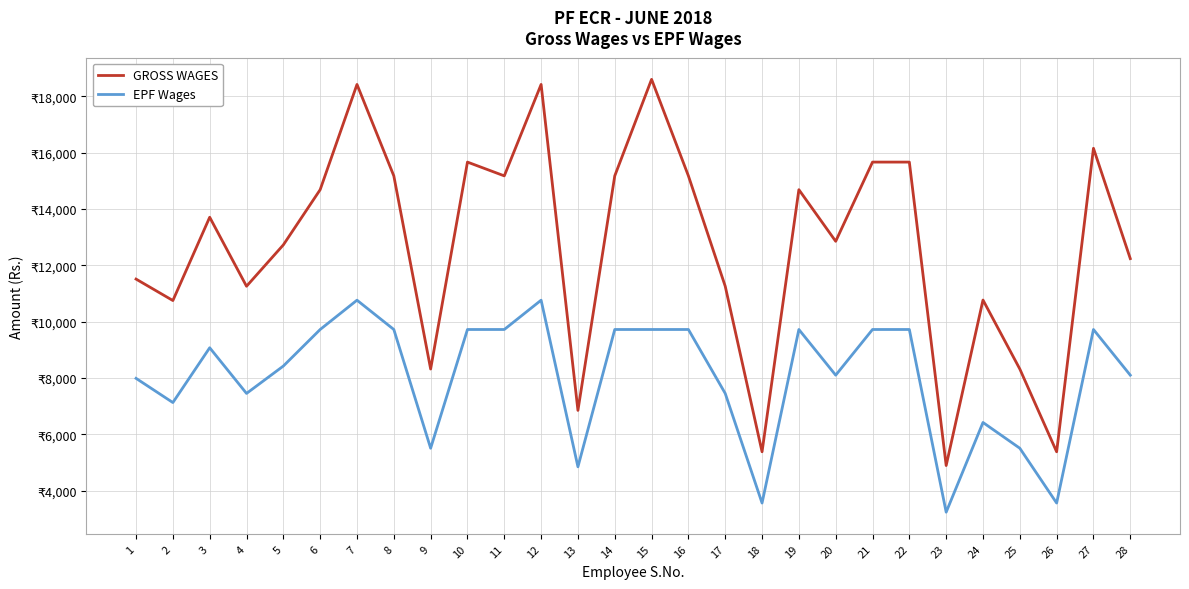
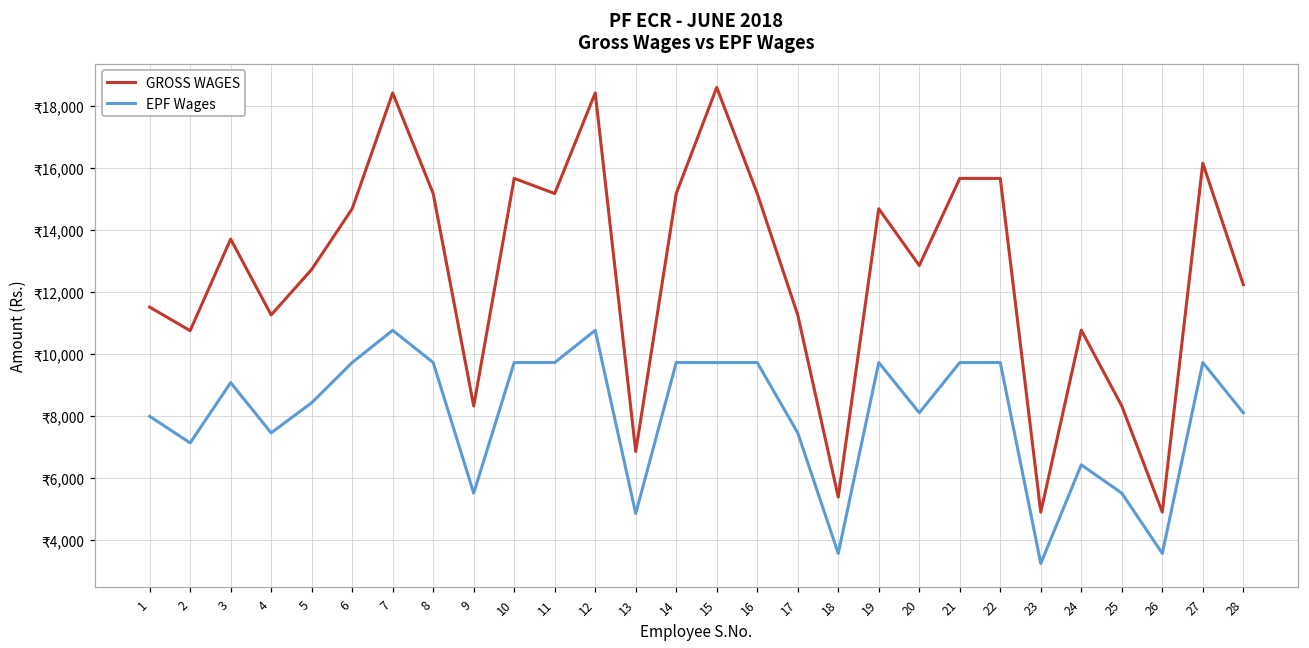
GROSS WAGES, 26: ₹5,400 -> ₹4,900
